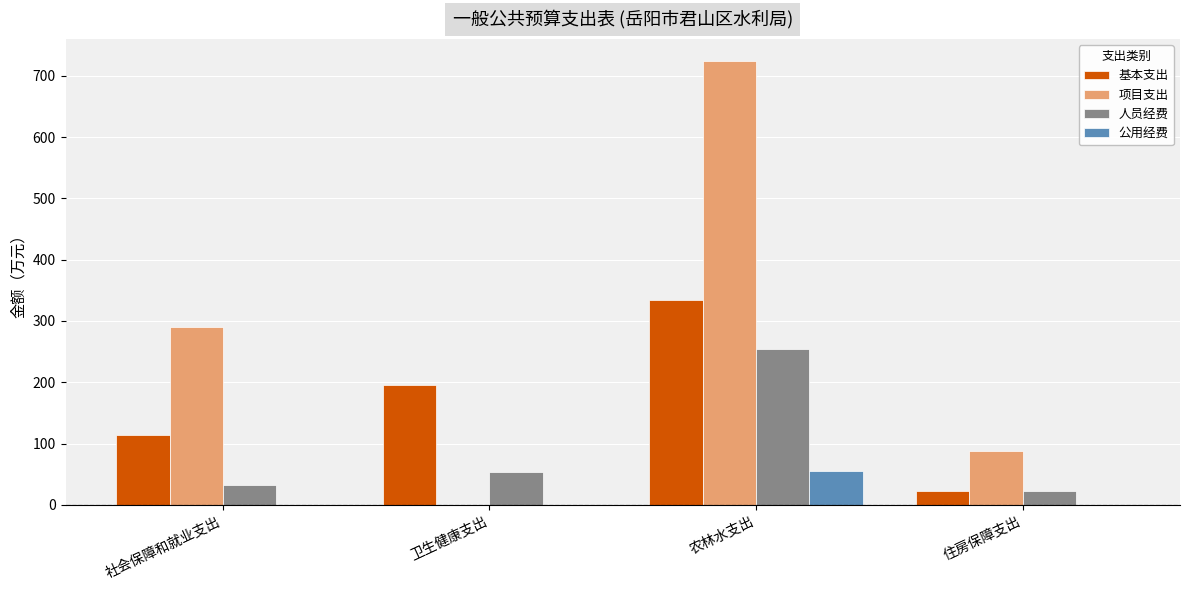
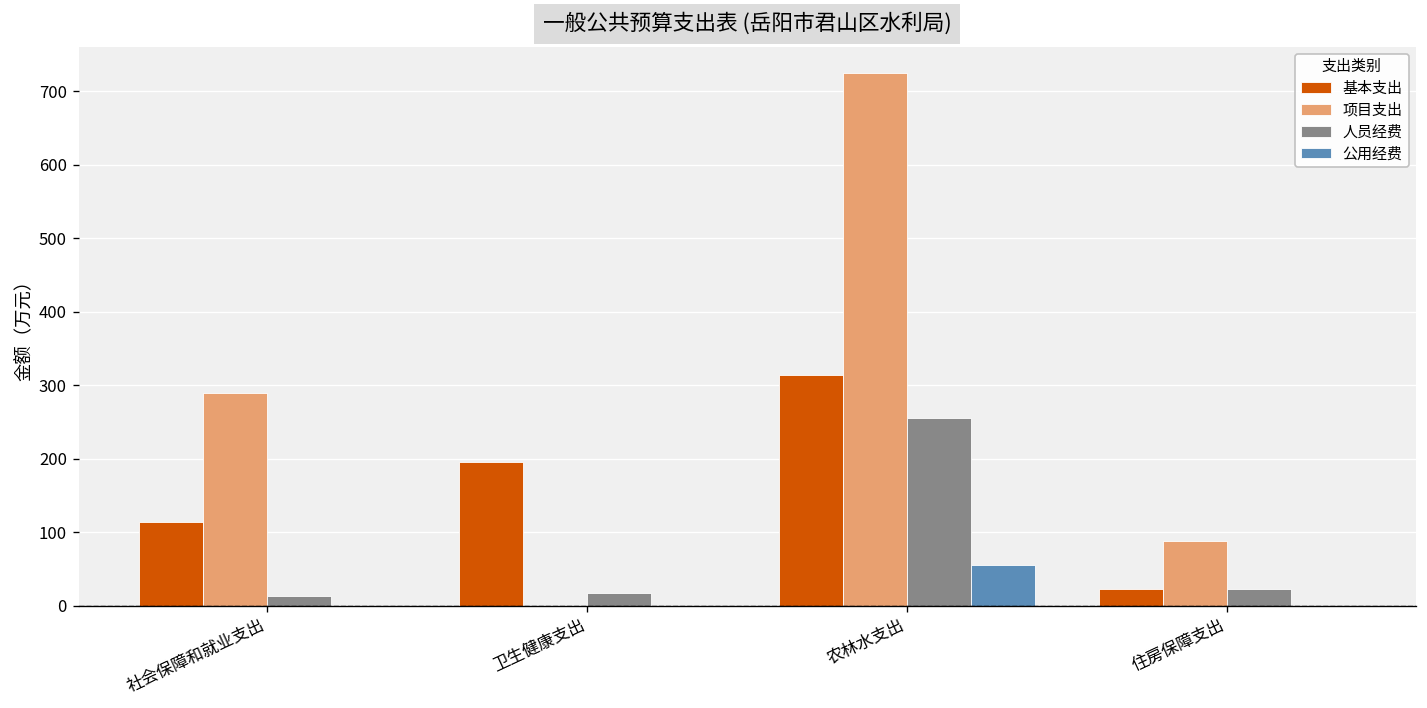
人员经费, 社会保障和就业支出: 30 -> 10
人员经费, 卫生健康支出: 50 -> 20
基本支出, 农林水支出: 330 -> 310
